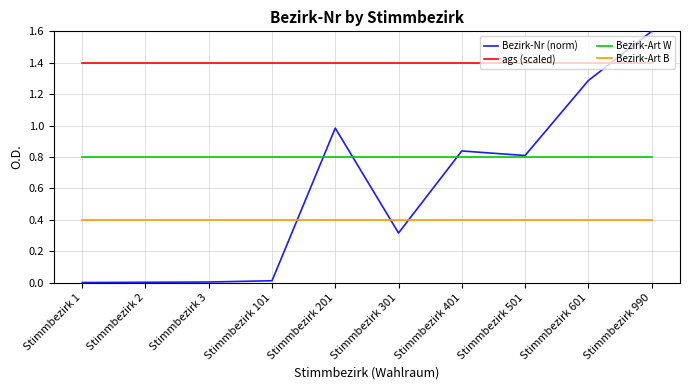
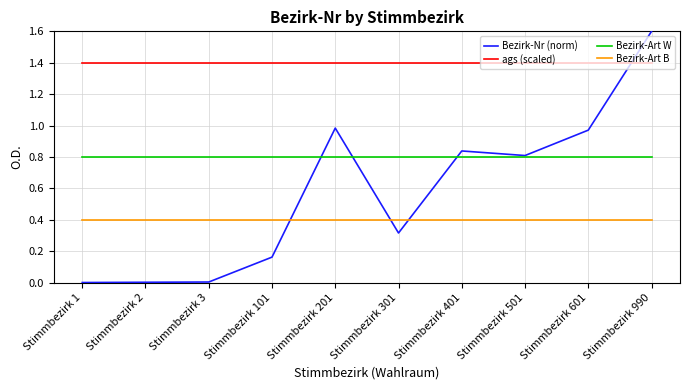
Bezirk-Nr (norm), Stimmbezirk 101: 0.01 -> 0.16
Bezirk-Nr (norm), Stimmbezirk 601: 1.29 -> 0.97
